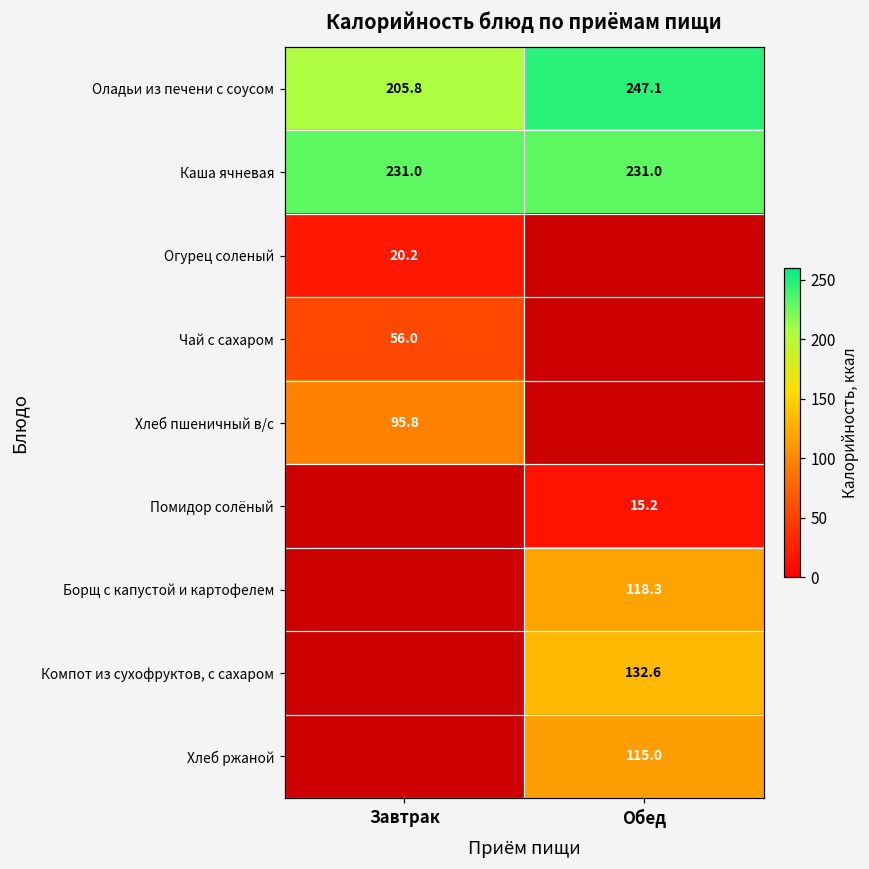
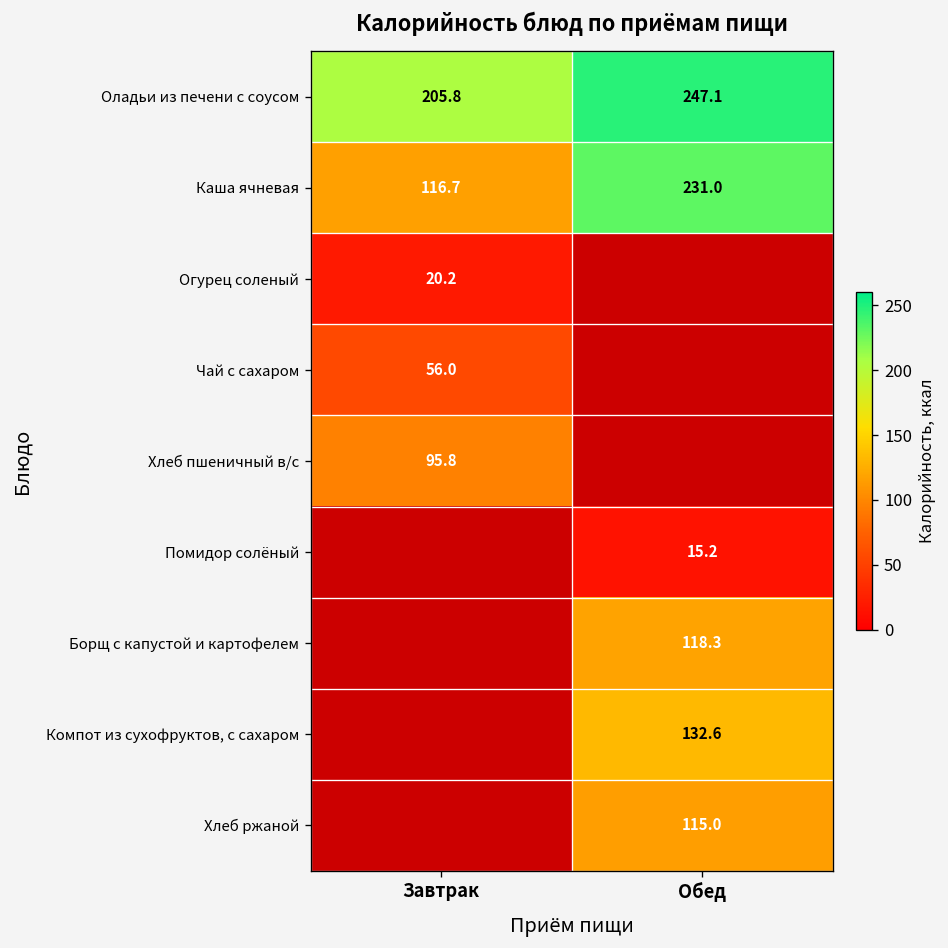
Каша ячневая, Завтрак: 231.0 -> 116.7
